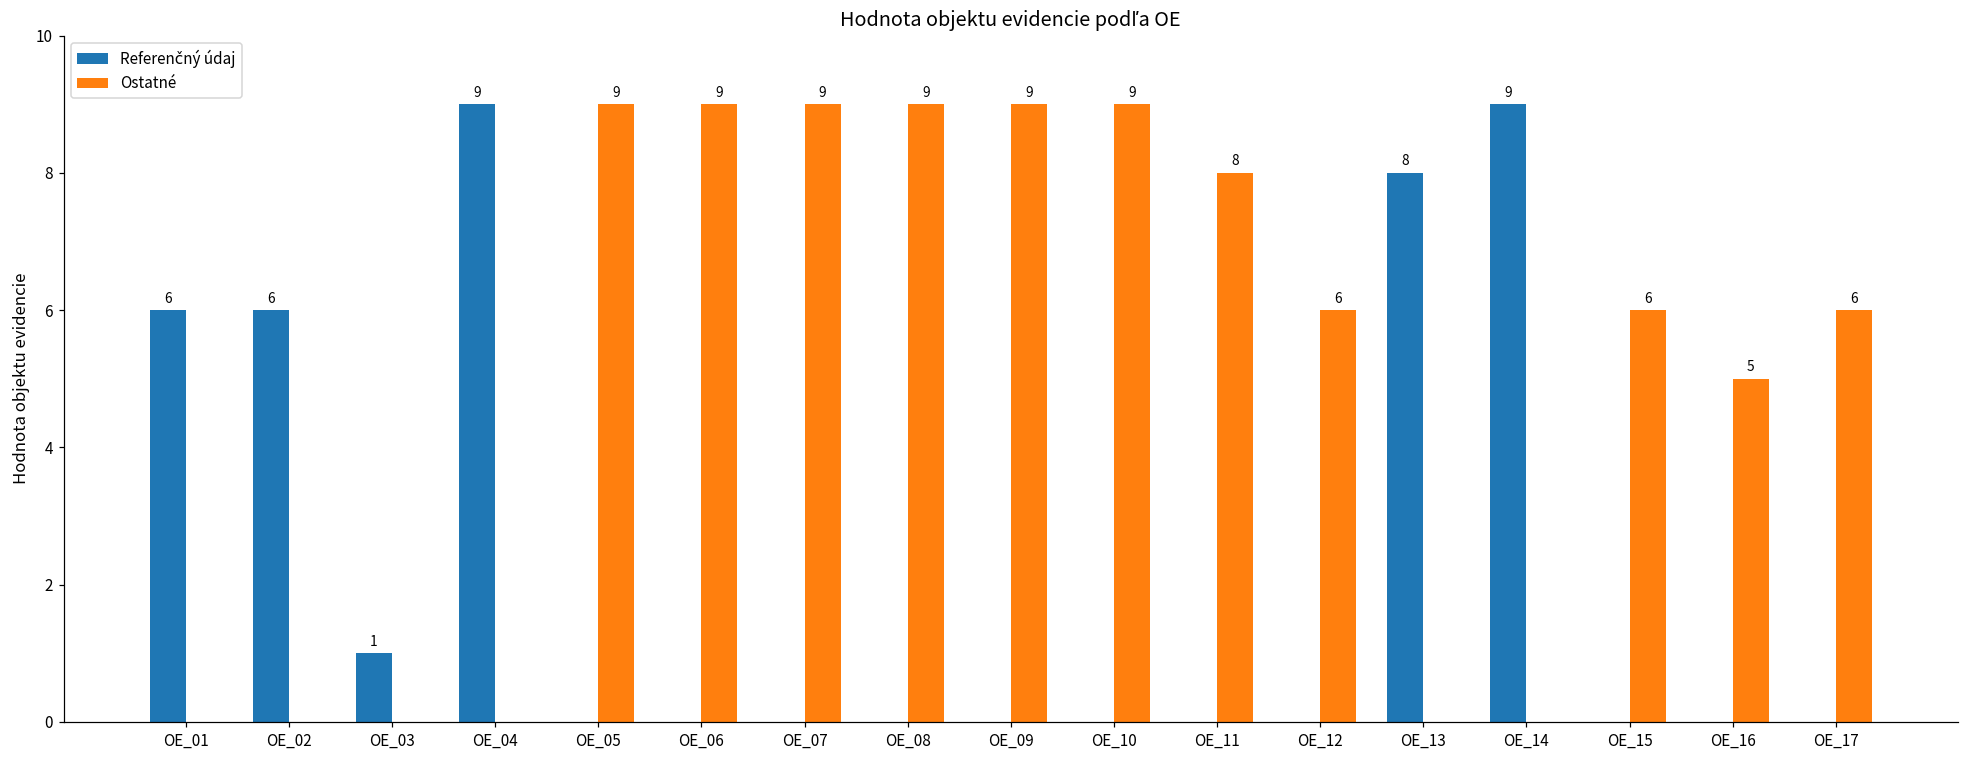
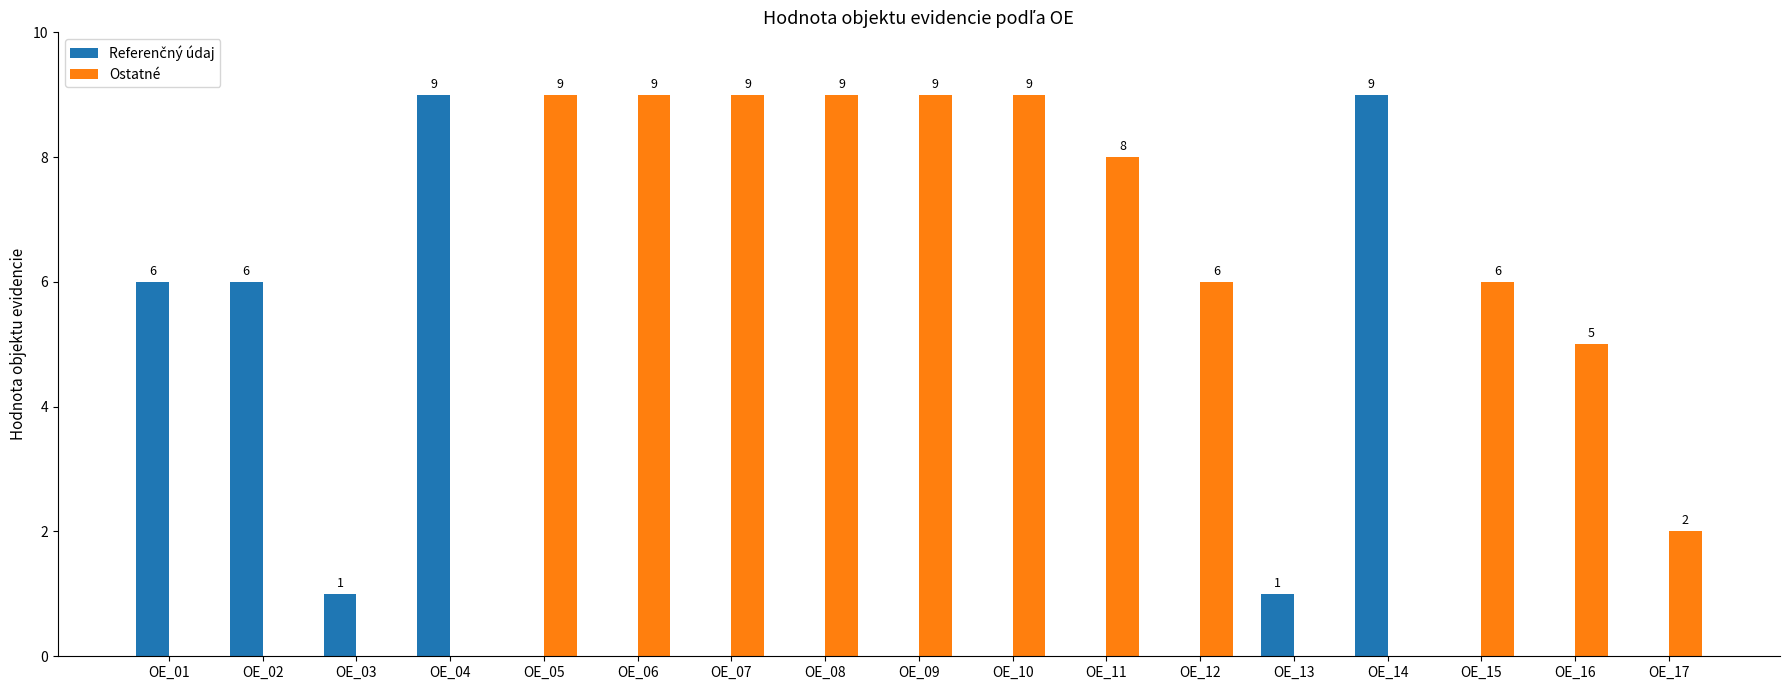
Referenčný údaj, OE_13: 8 -> 1
Ostatné, OE_17: 6 -> 2
